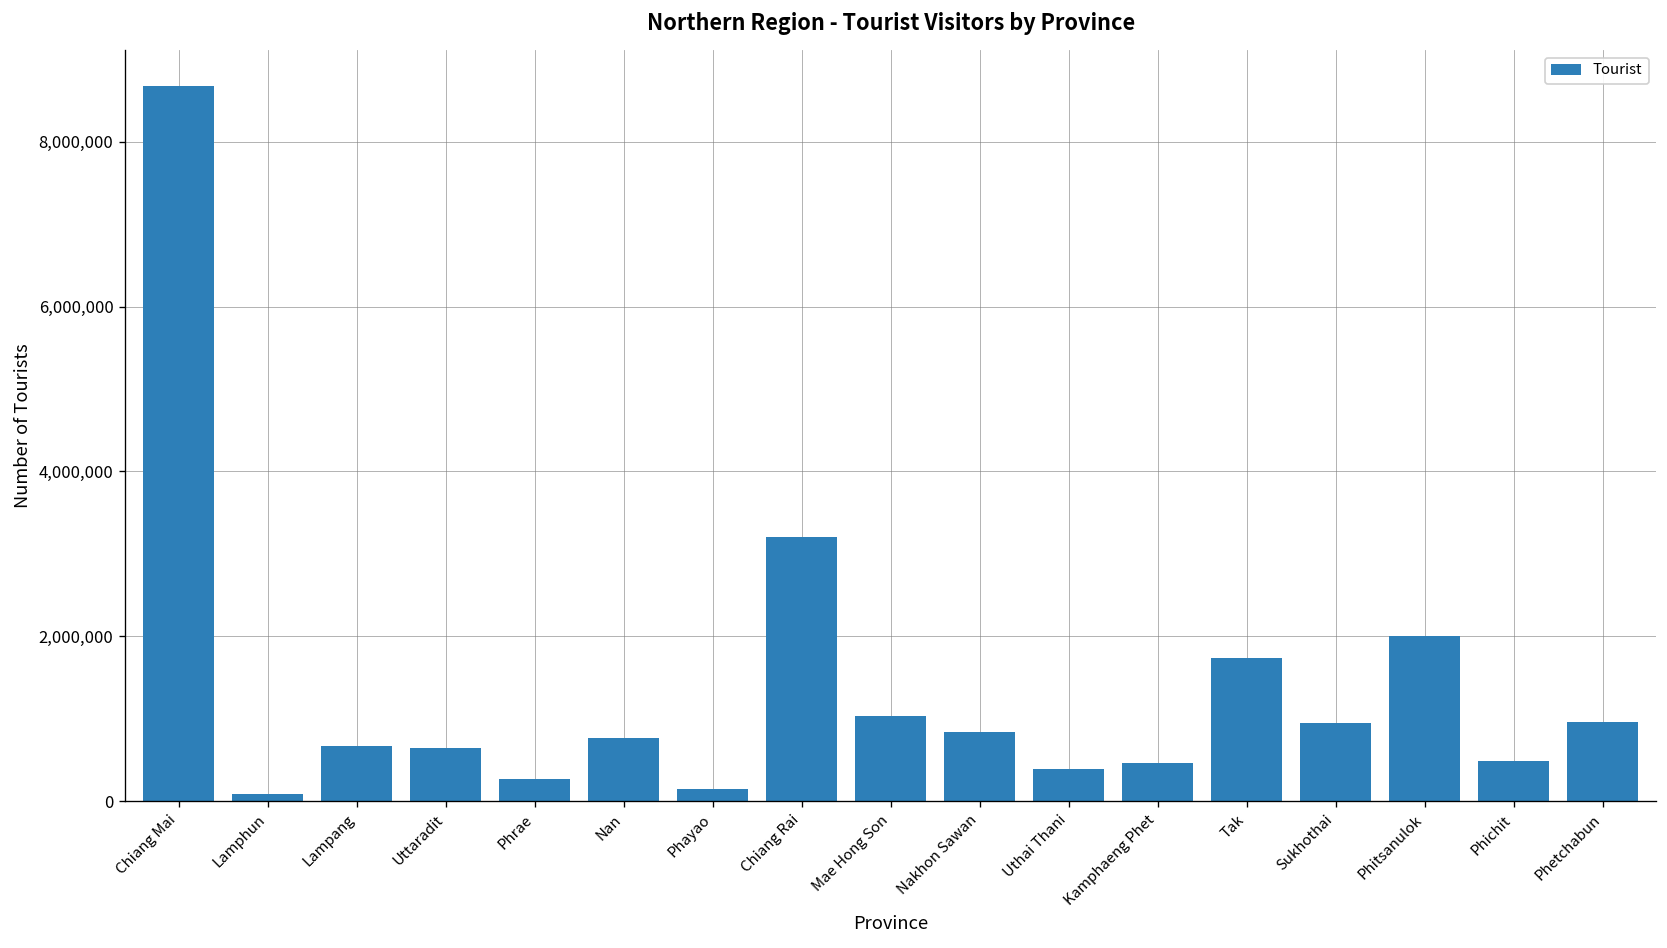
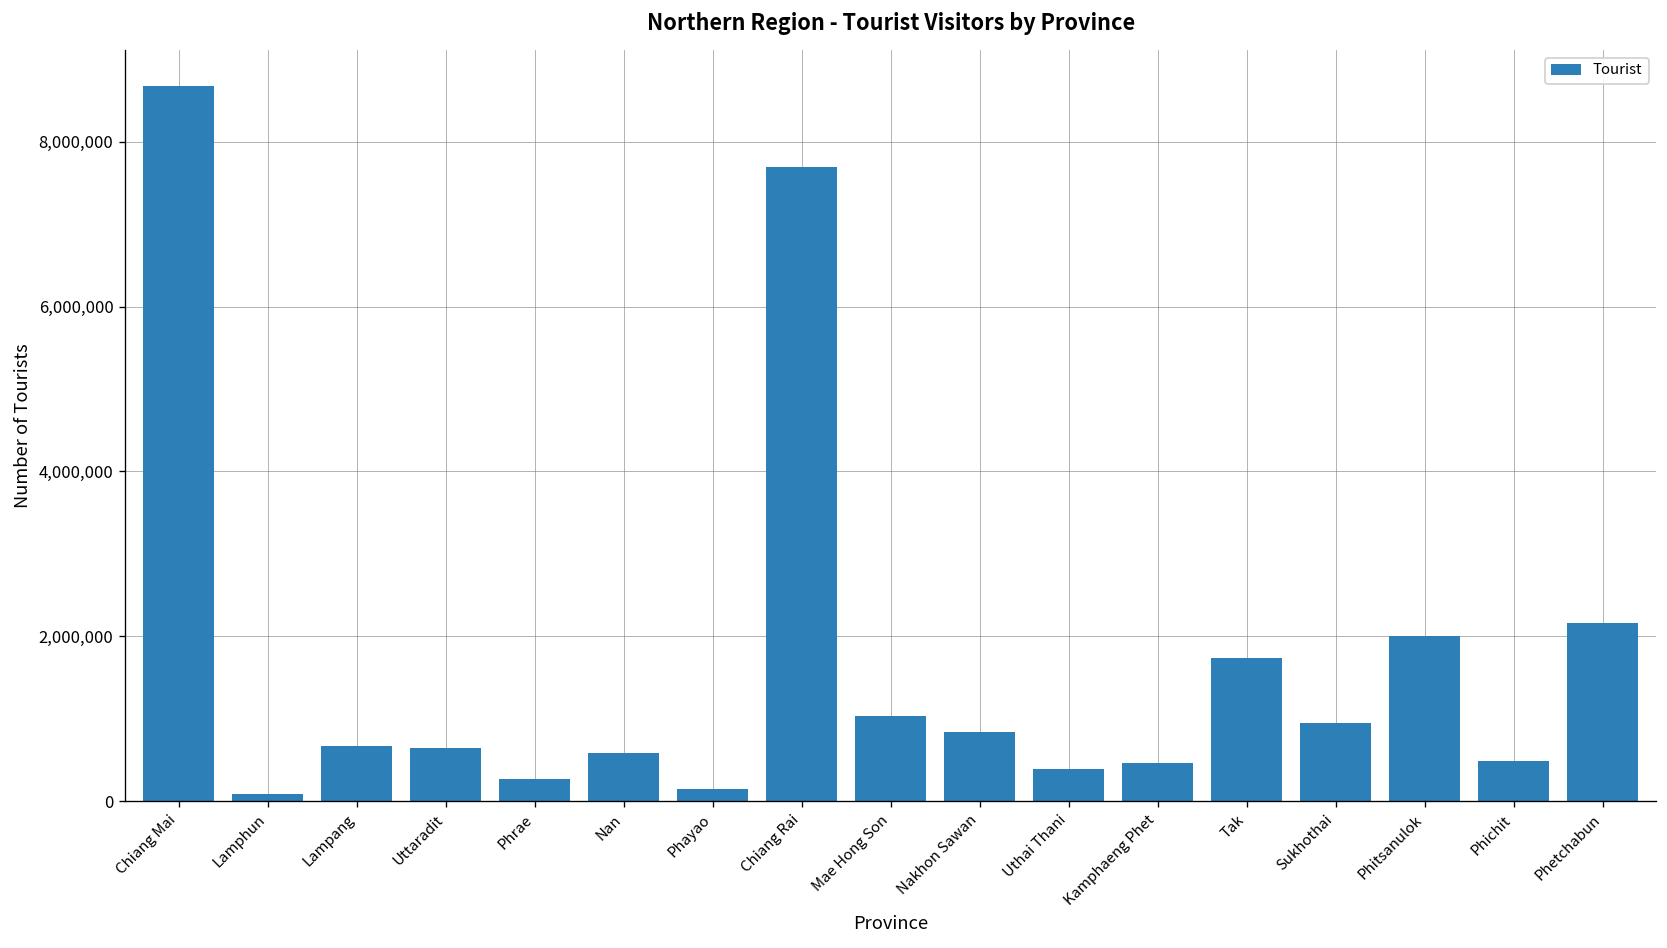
Nan: 800,000 -> 600,000
Chiang Rai: 3,200,000 -> 7,700,000
Phetchabun: 1,000,000 -> 2,200,000
